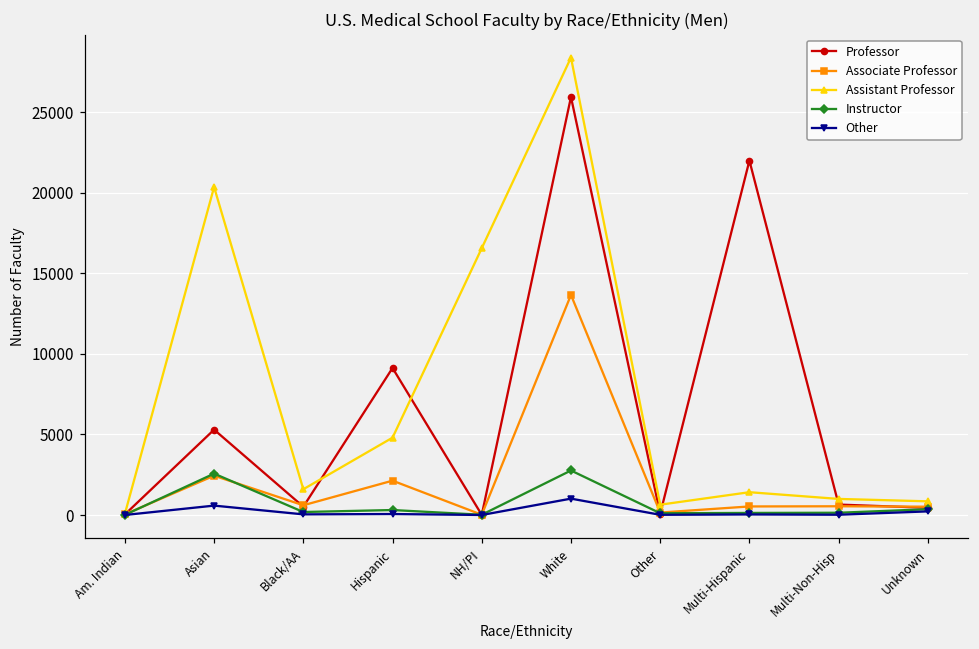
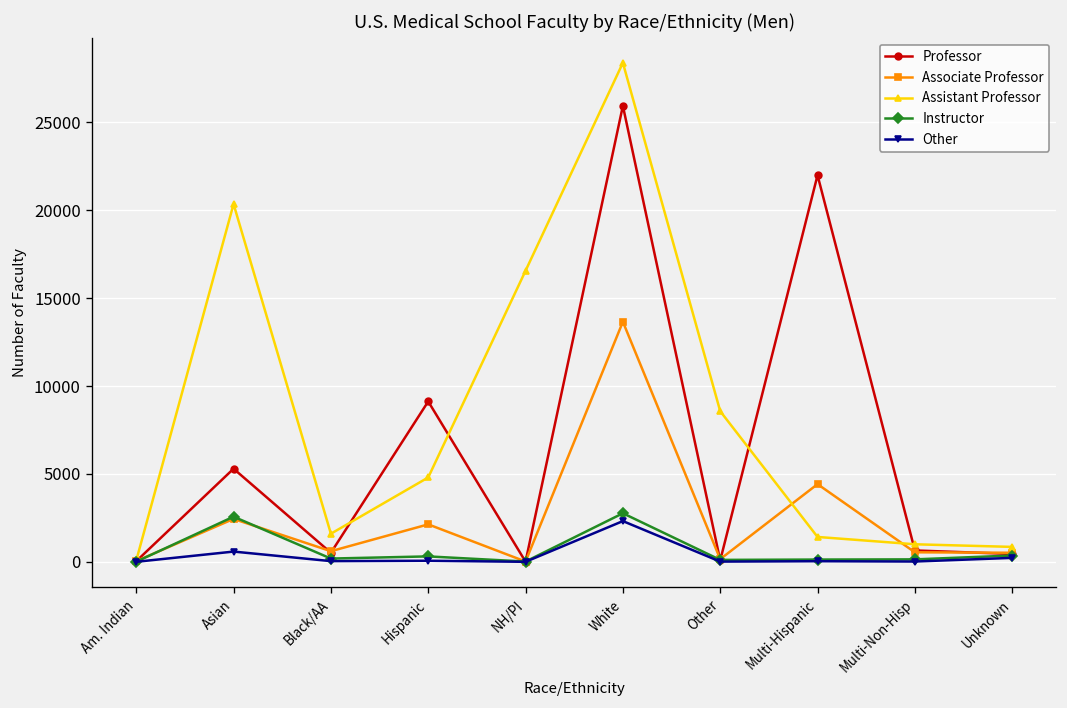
Other, White: 1000 -> 2300
Assistant Professor, Other: 600 -> 8600
Associate Professor, Multi-Hispanic: 500 -> 4400
